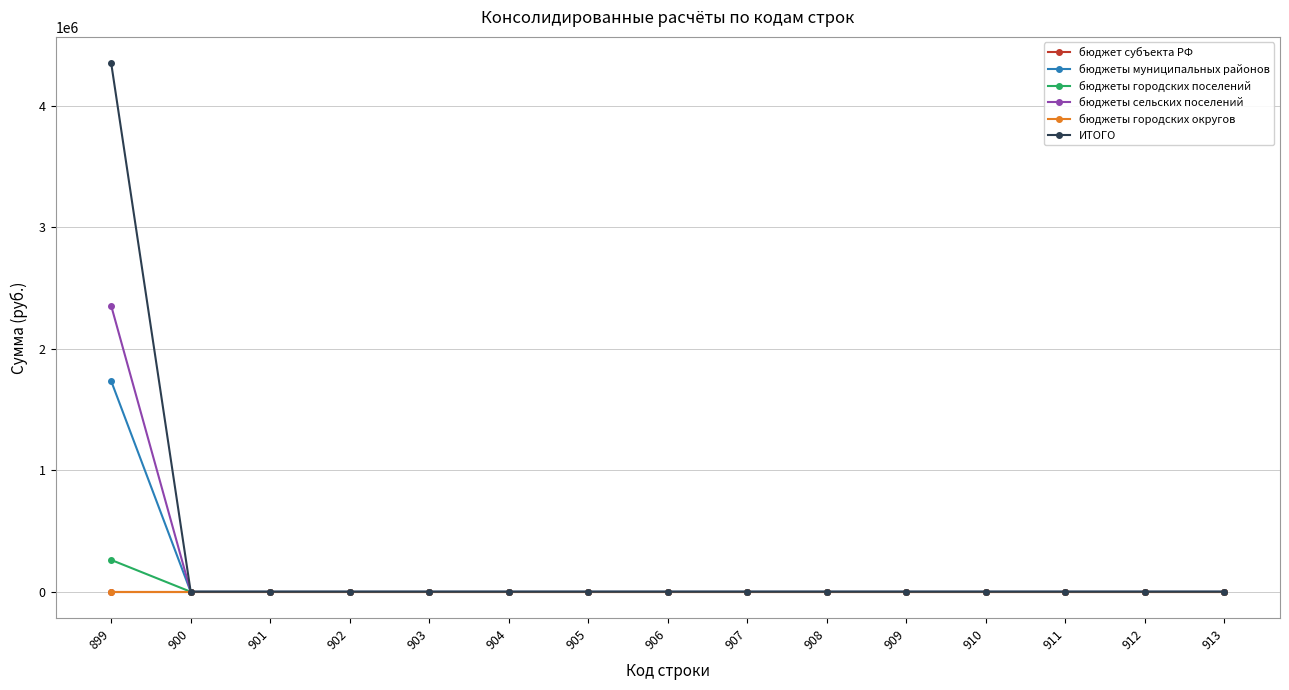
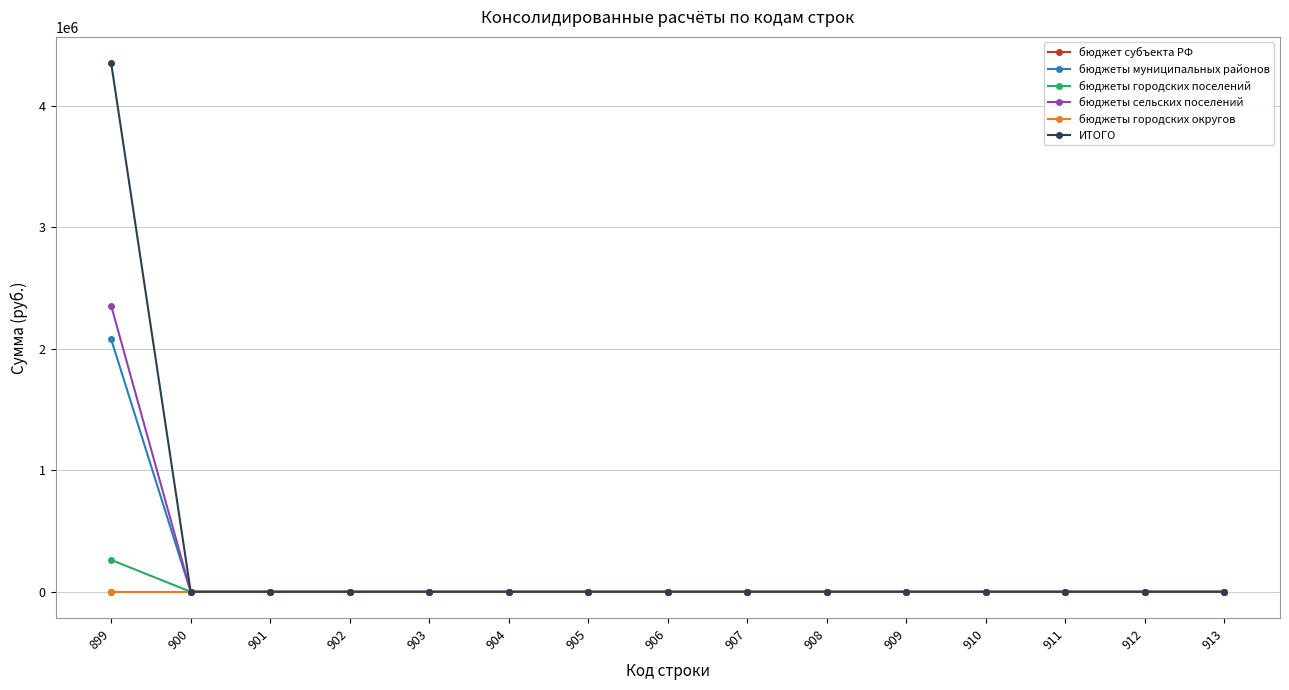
бюджеты муниципальных районов, 899: 1730000 -> 2080000
